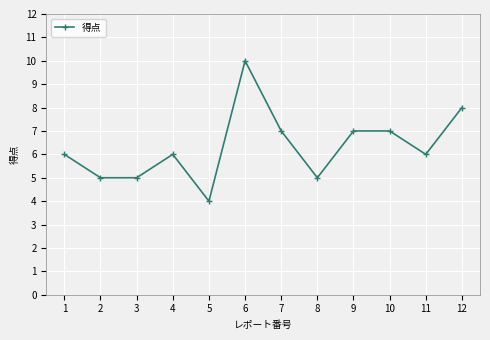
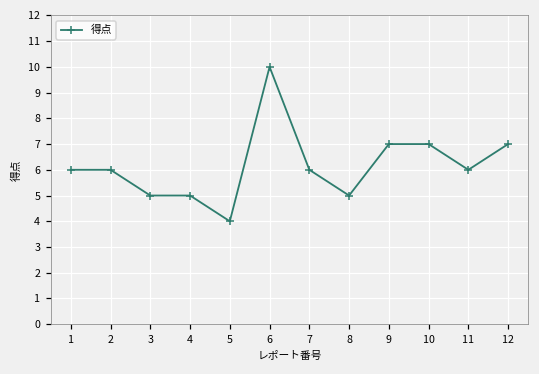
2: 5 -> 6
4: 6 -> 5
7: 7 -> 6
12: 8 -> 7
